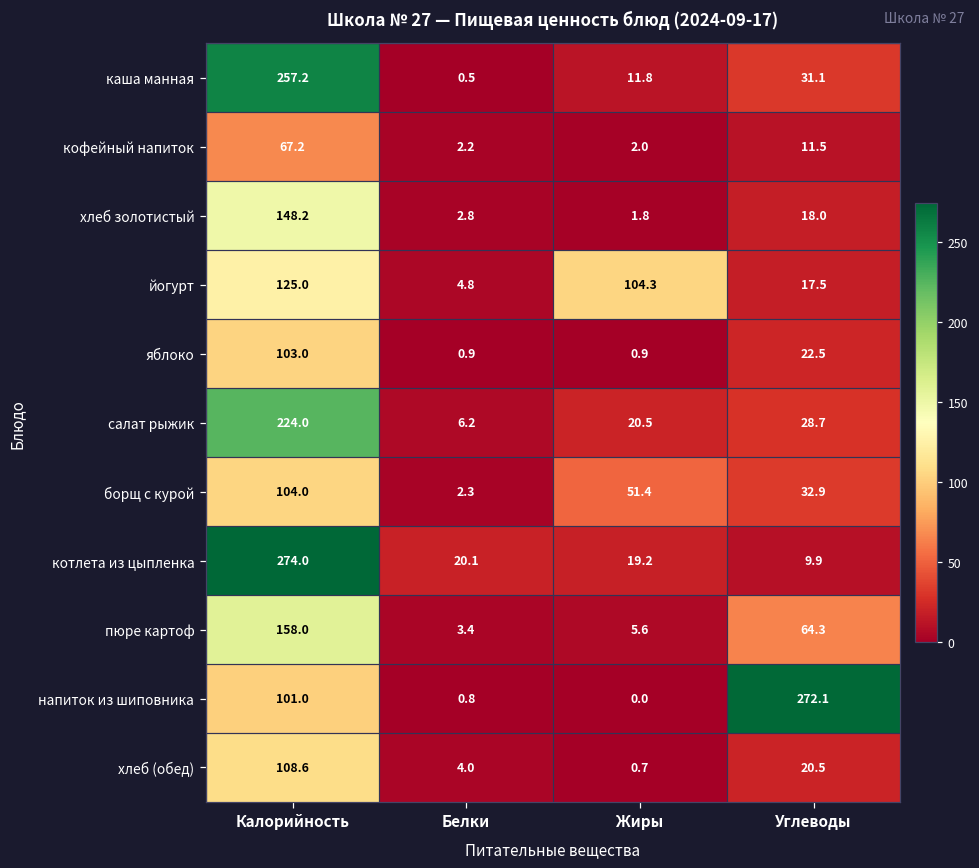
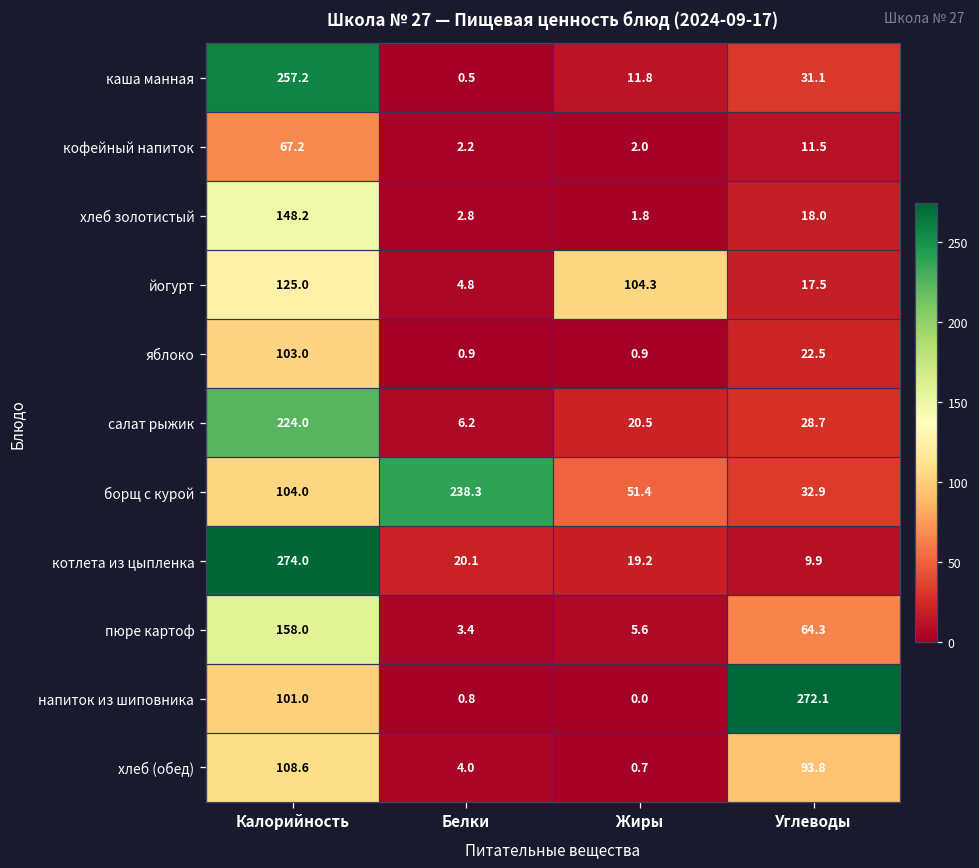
борщ с курой, Белки: 2.3 -> 238.3
хлеб (обед), Углеводы: 20.5 -> 93.8
